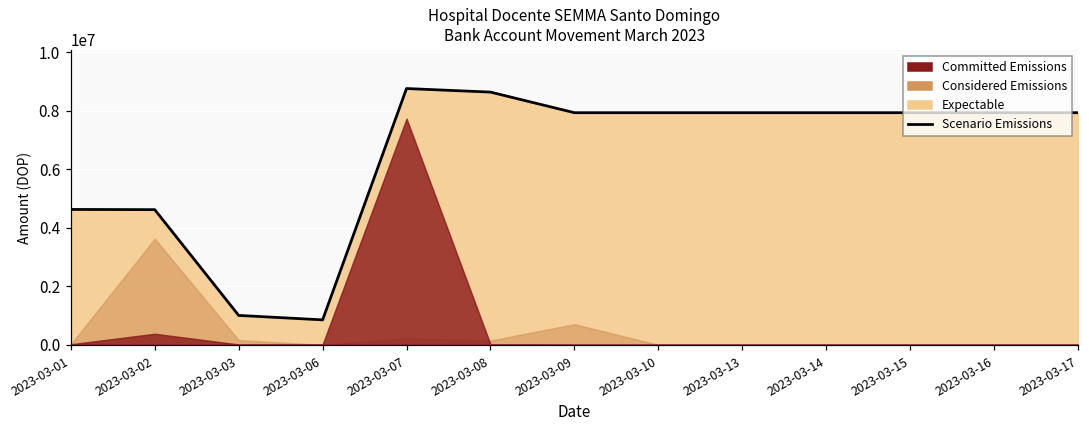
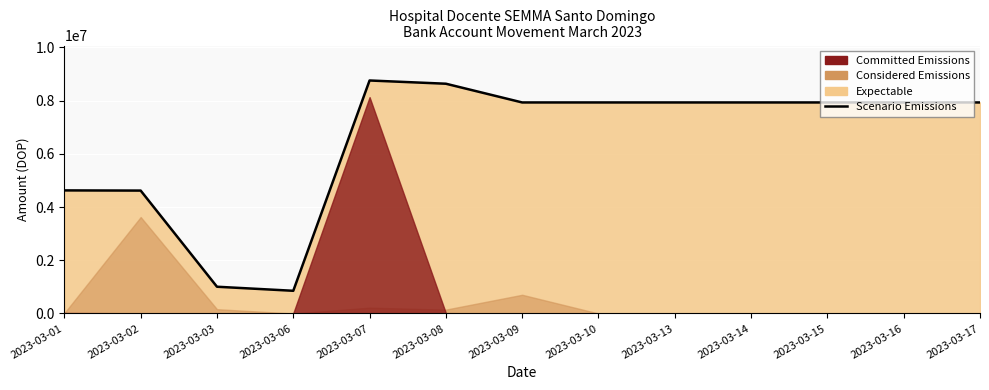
Committed Emissions, 2023-03-02: 400000 -> 0
Committed Emissions, 2023-03-07: 7700000 -> 8100000
